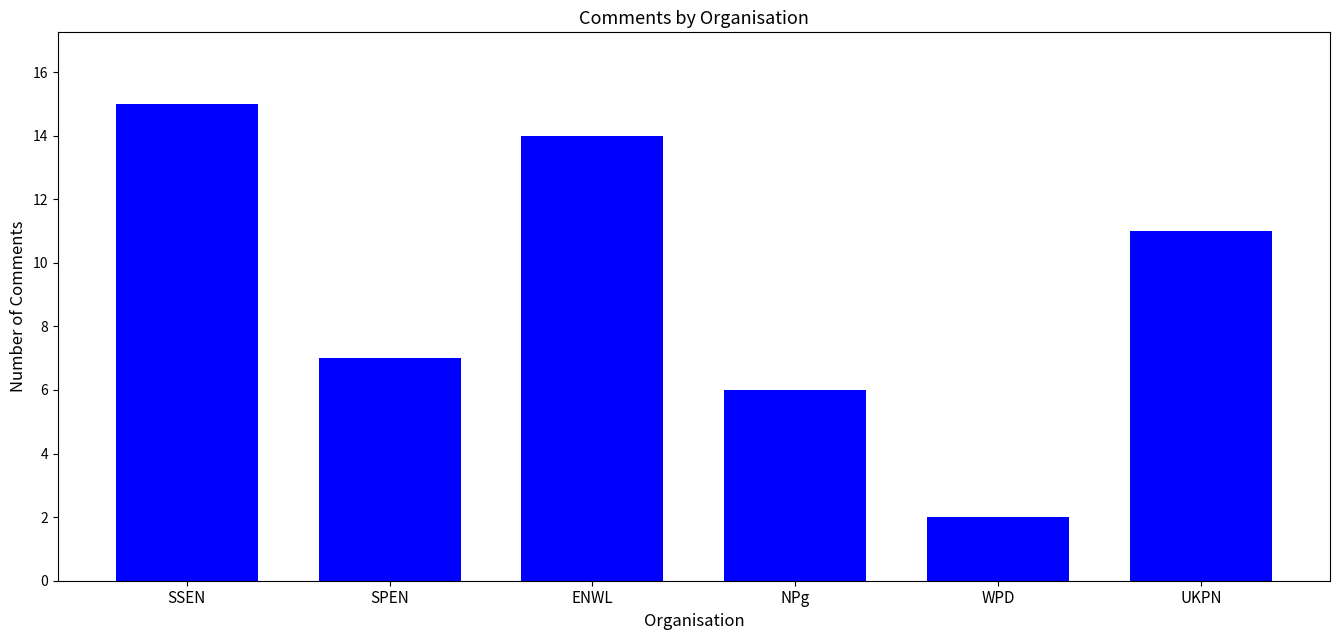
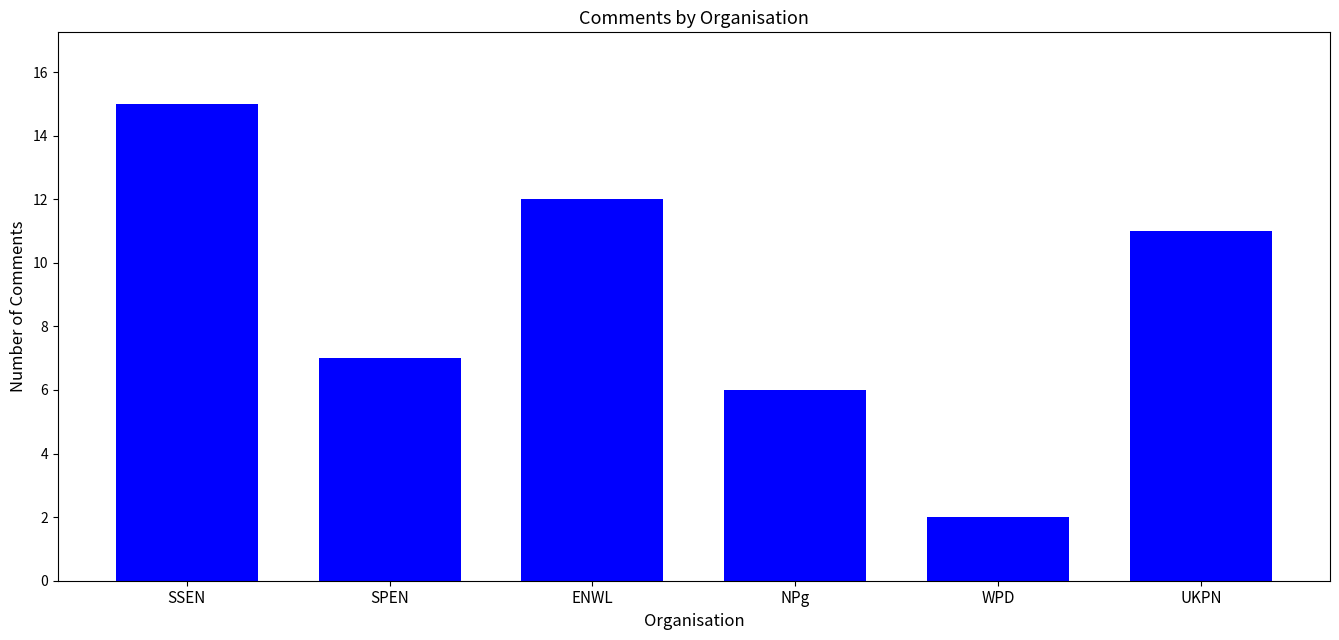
ENWL: 14 -> 12
